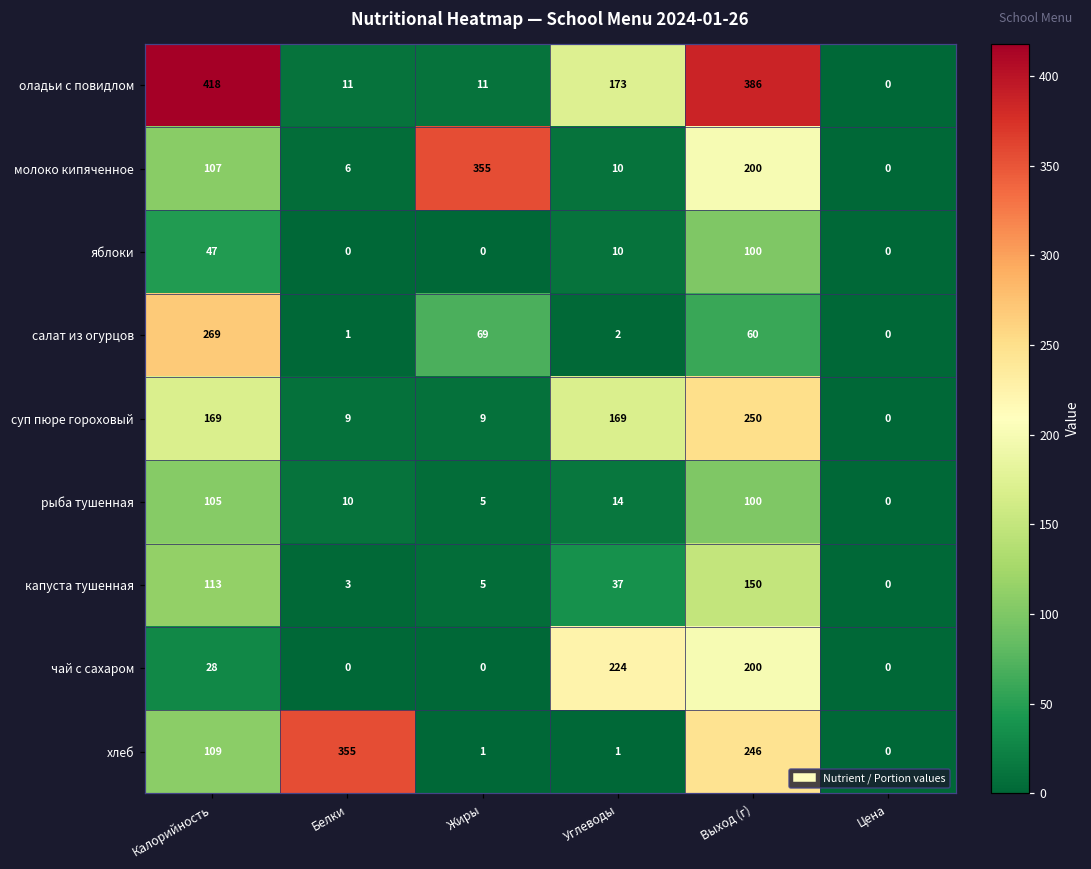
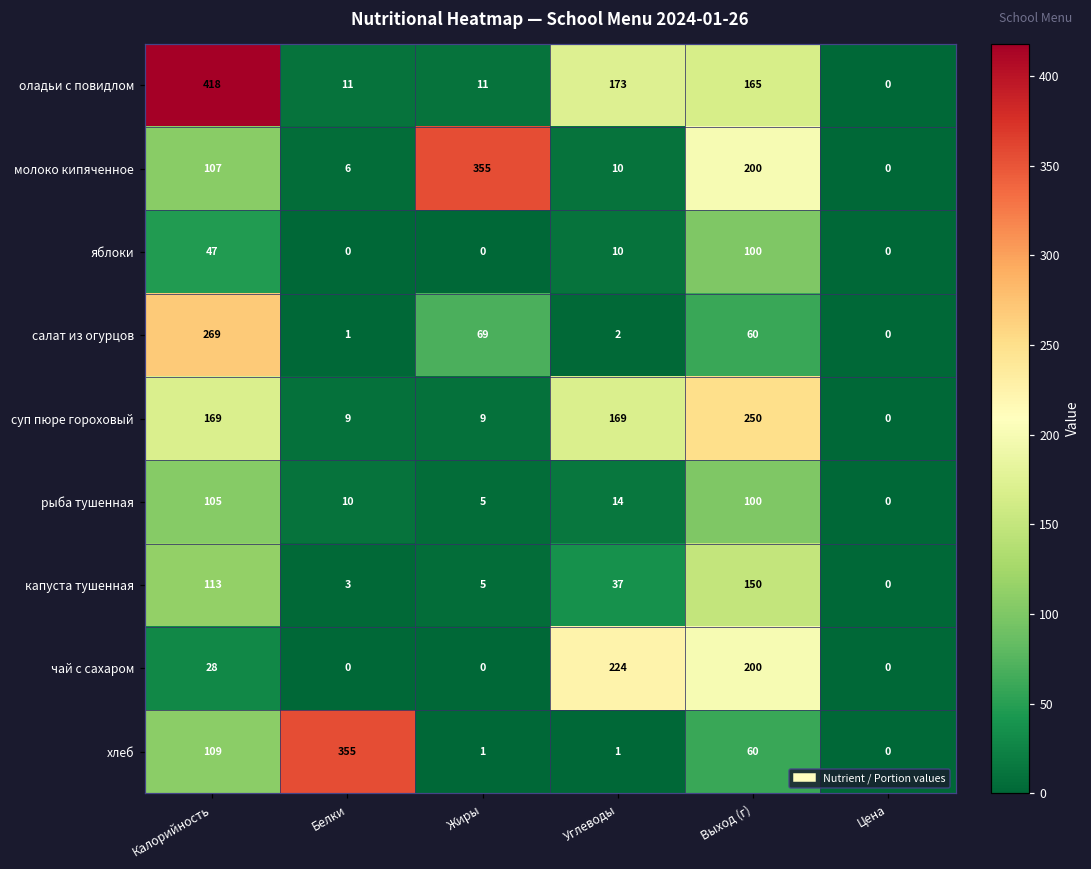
оладьи с повидлом, Выход (г): 386 -> 165
хлеб, Выход (г): 246 -> 60
